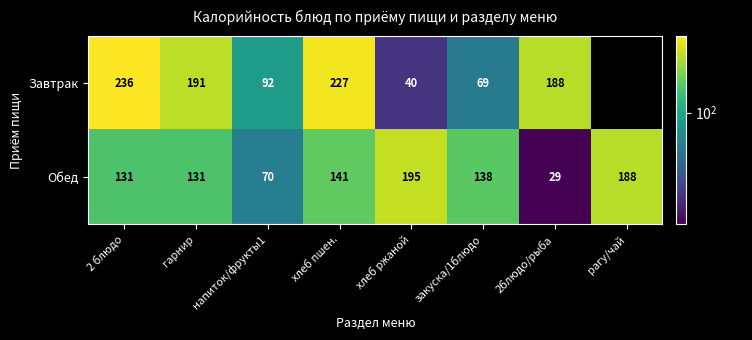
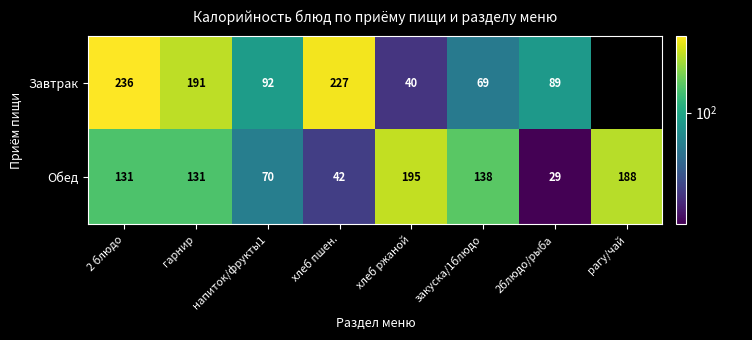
Завтрак, 2блюдо/рыба: 188 -> 89
Обед, хлеб пшен.: 141 -> 42
